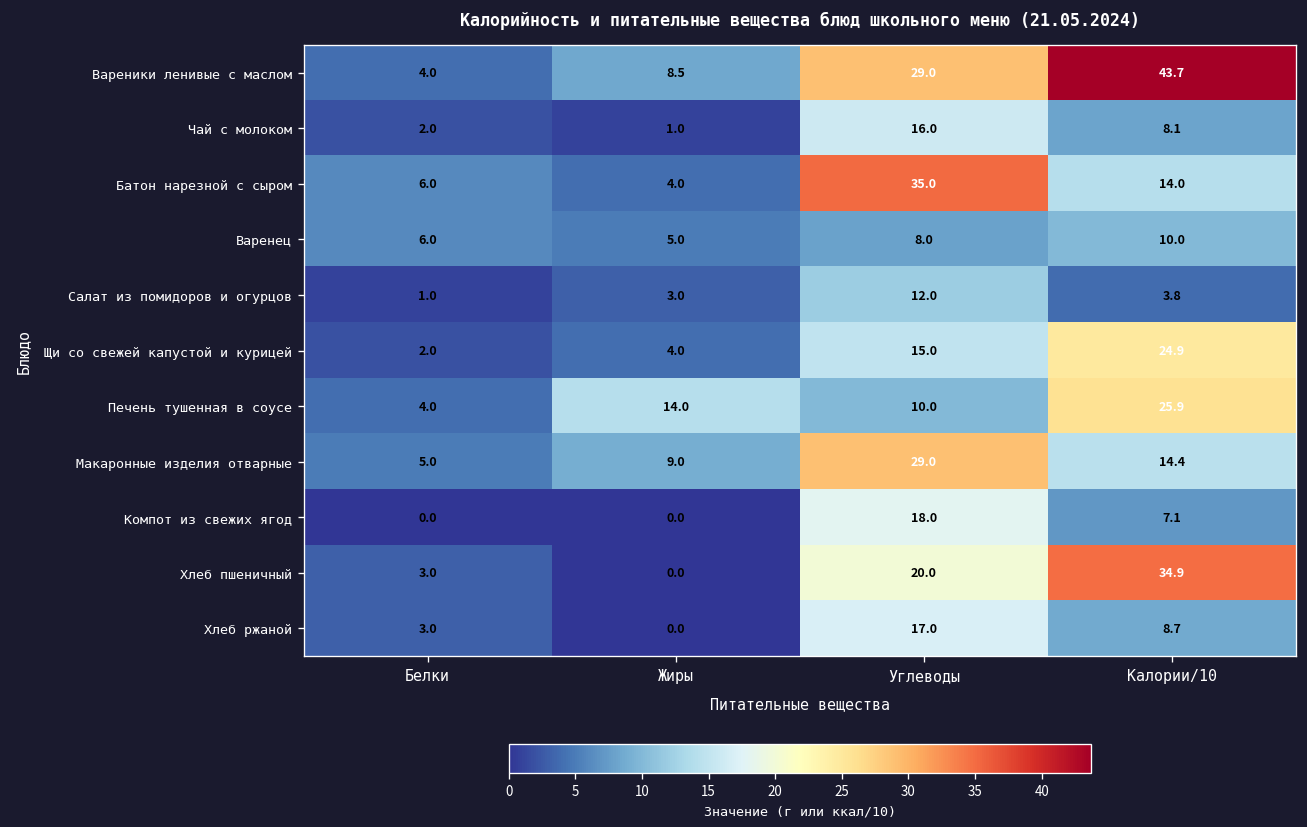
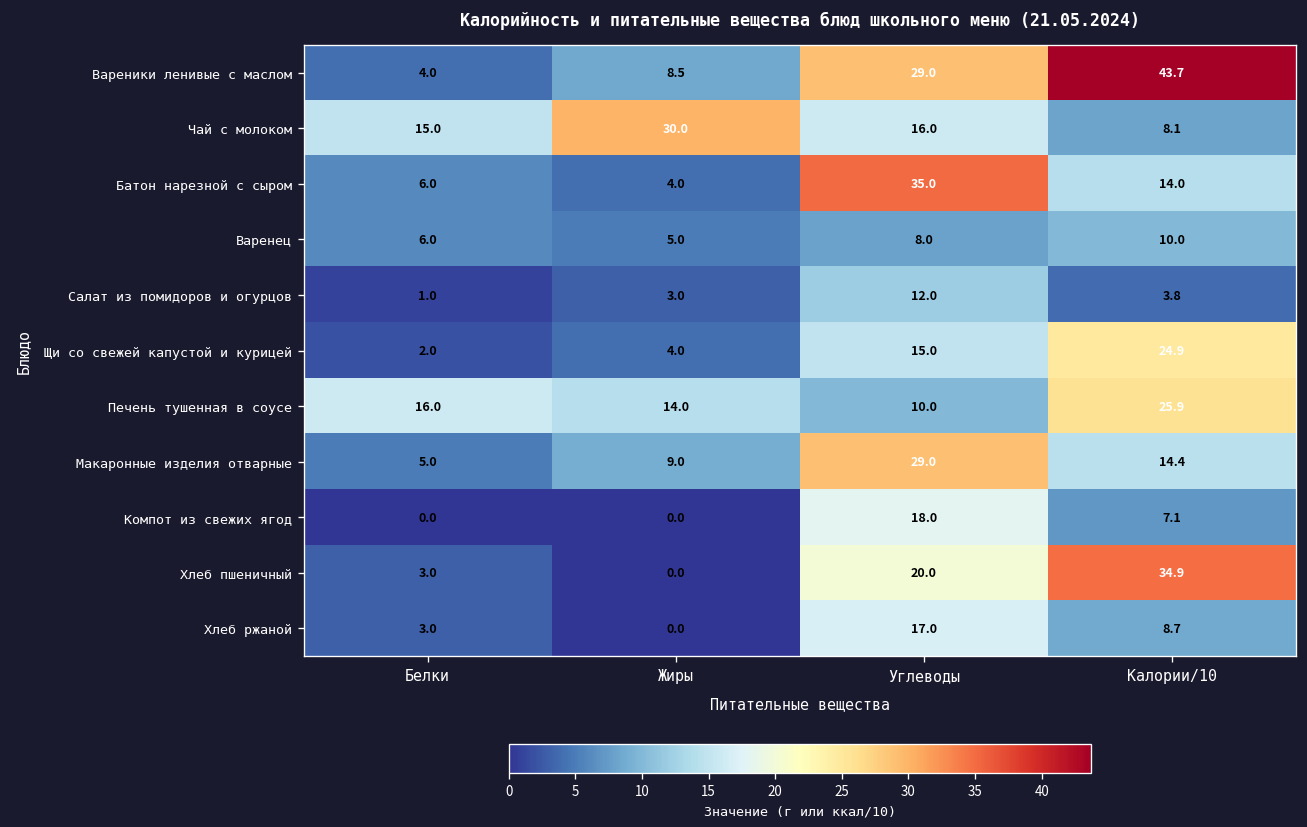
Чай с молоком, Белки: 2.0 -> 15.0
Чай с молоком, Жиры: 1.0 -> 30.0
Печень тушенная в соусе, Белки: 4.0 -> 16.0
